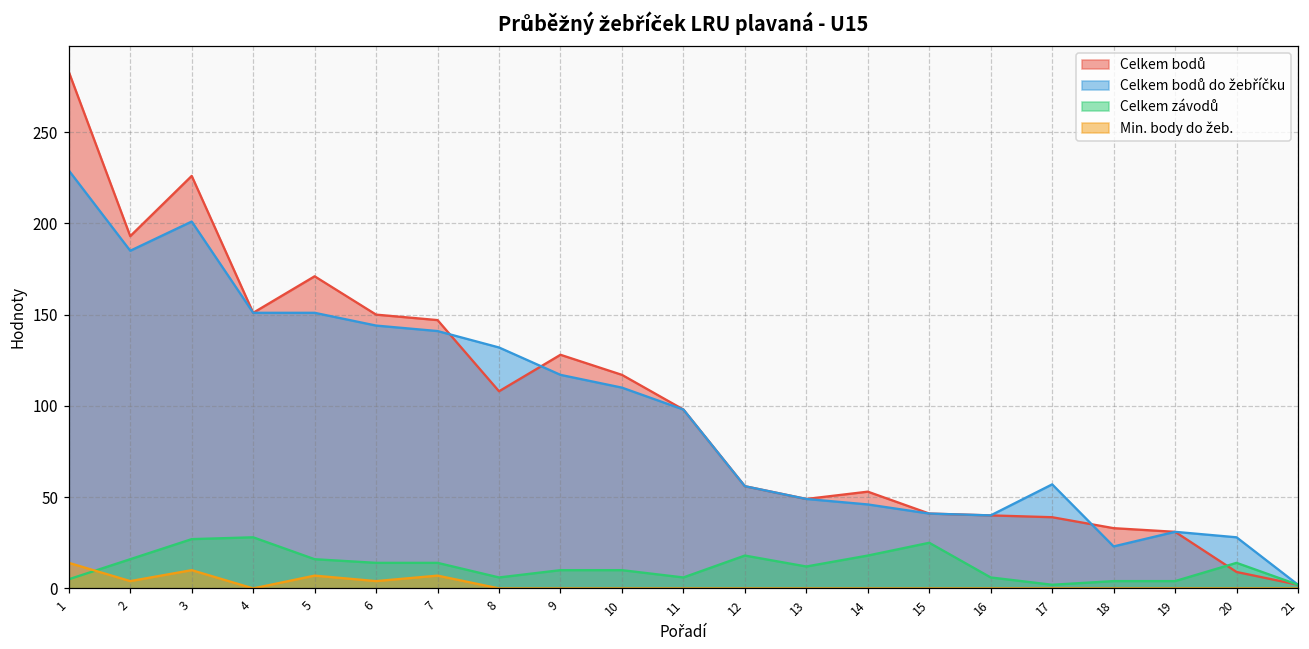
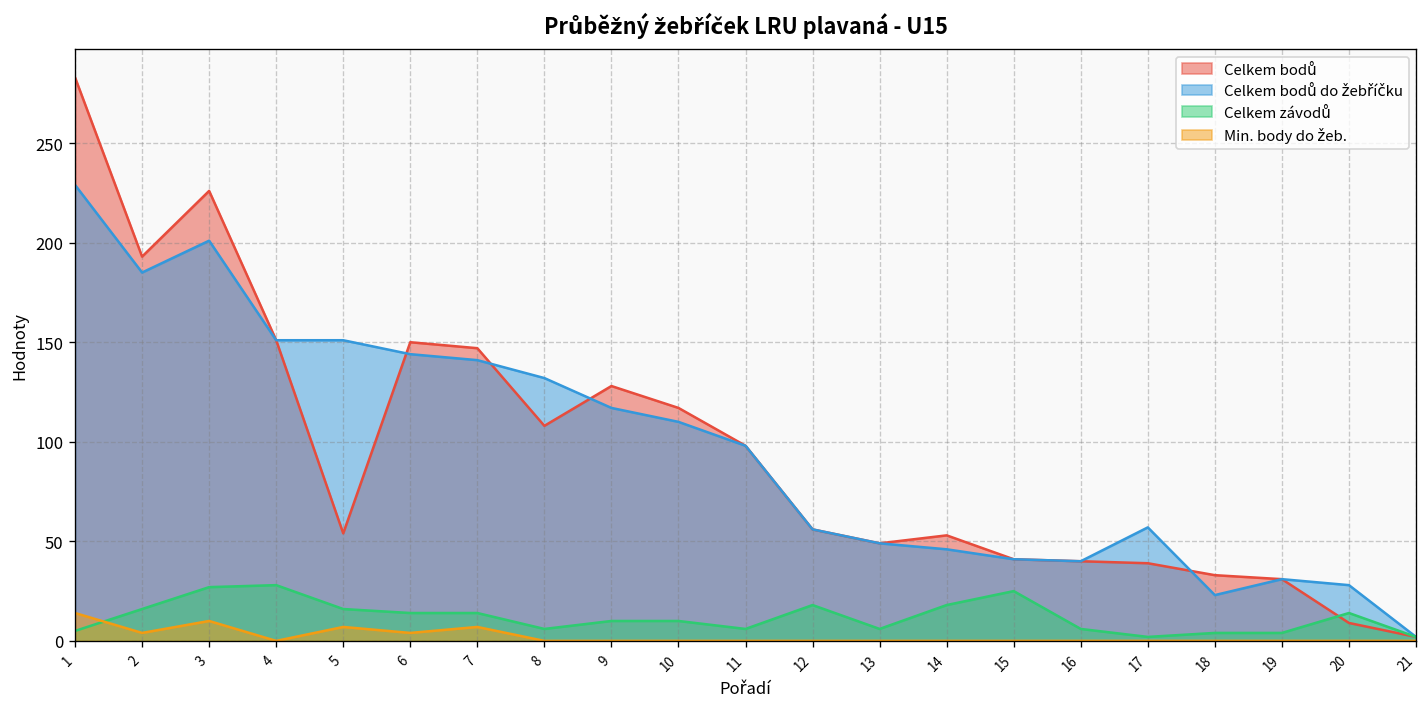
Celkem bodů, 5: 171 -> 54
Celkem závodů, 13: 12 -> 6
